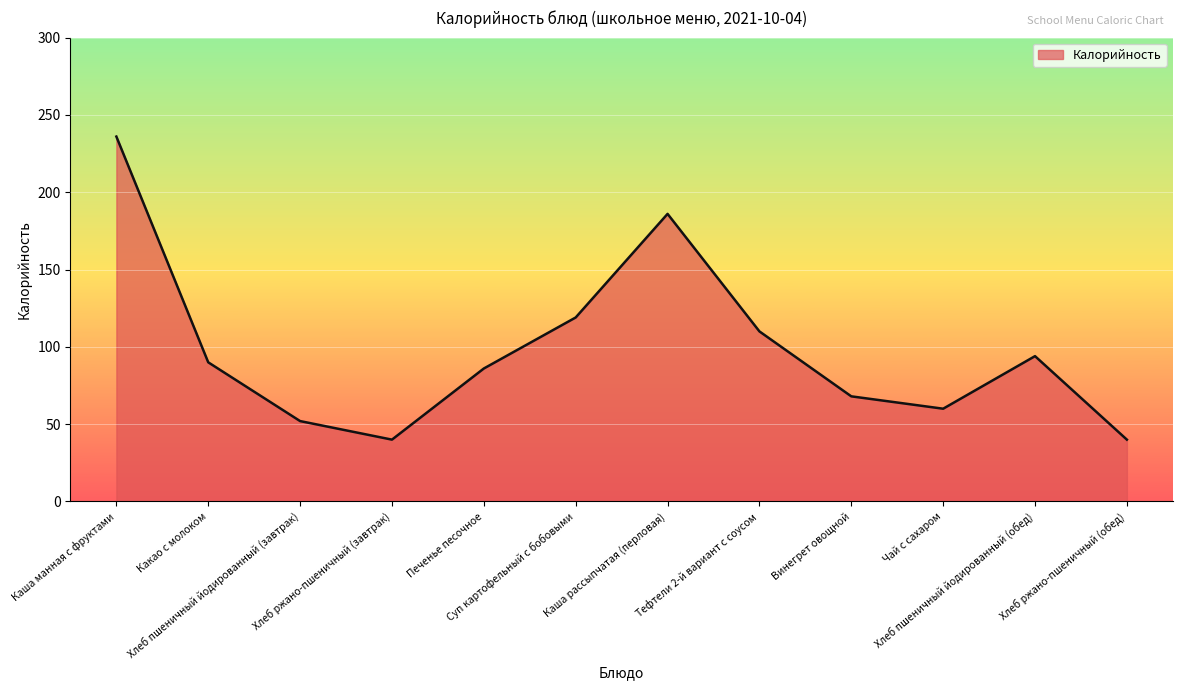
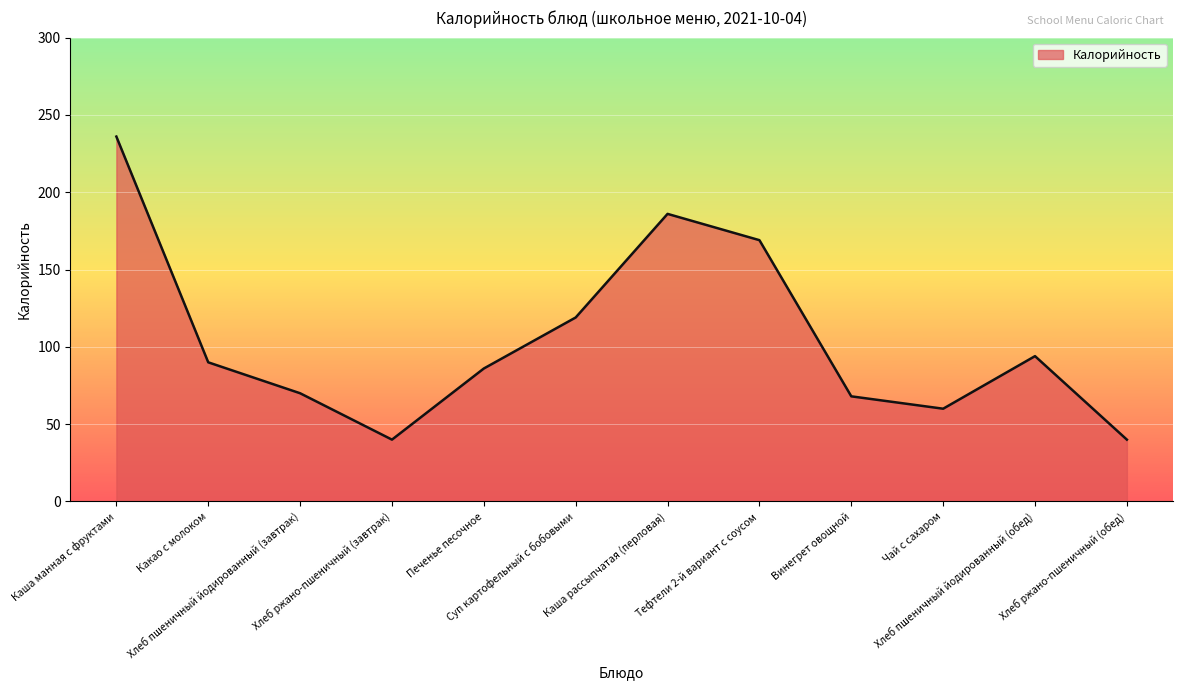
Хлеб пшеничный йодированный (завтрак): 52 -> 70
Тефтели 2-й вариант с соусом: 110 -> 169
